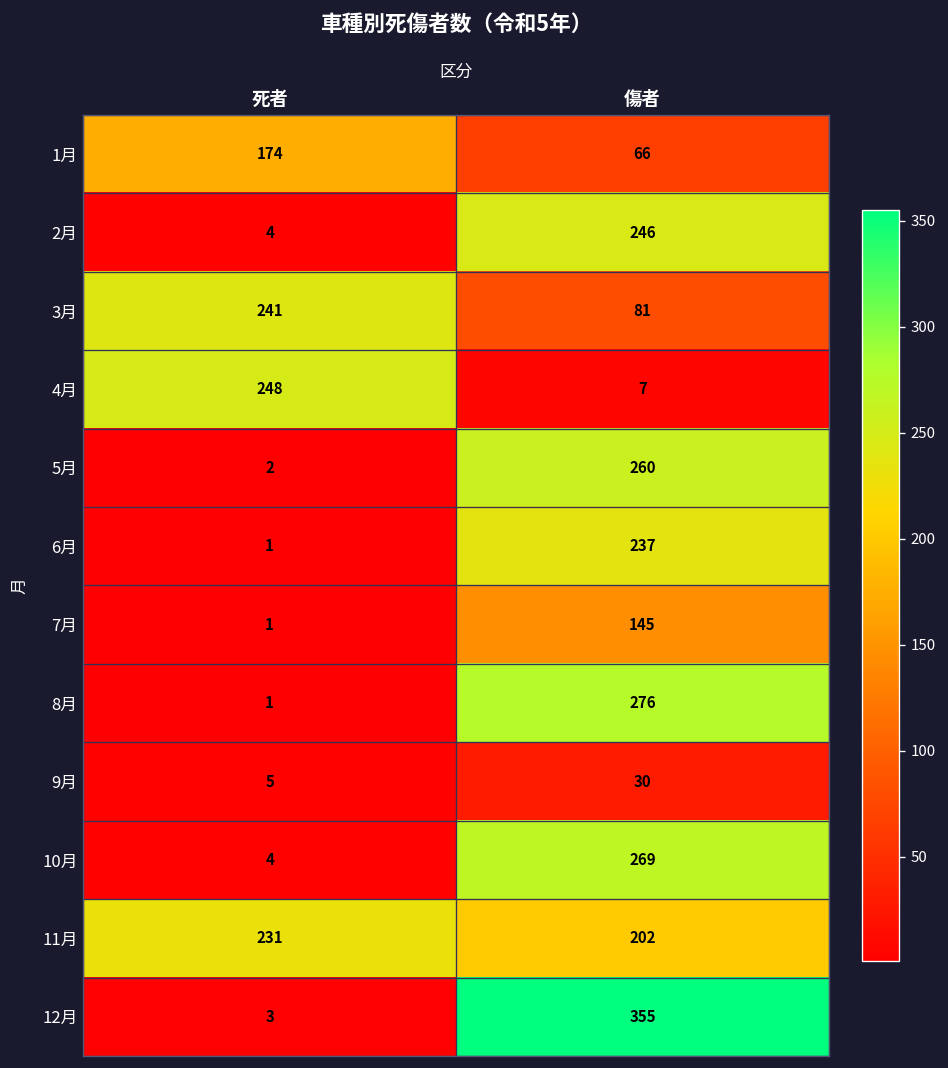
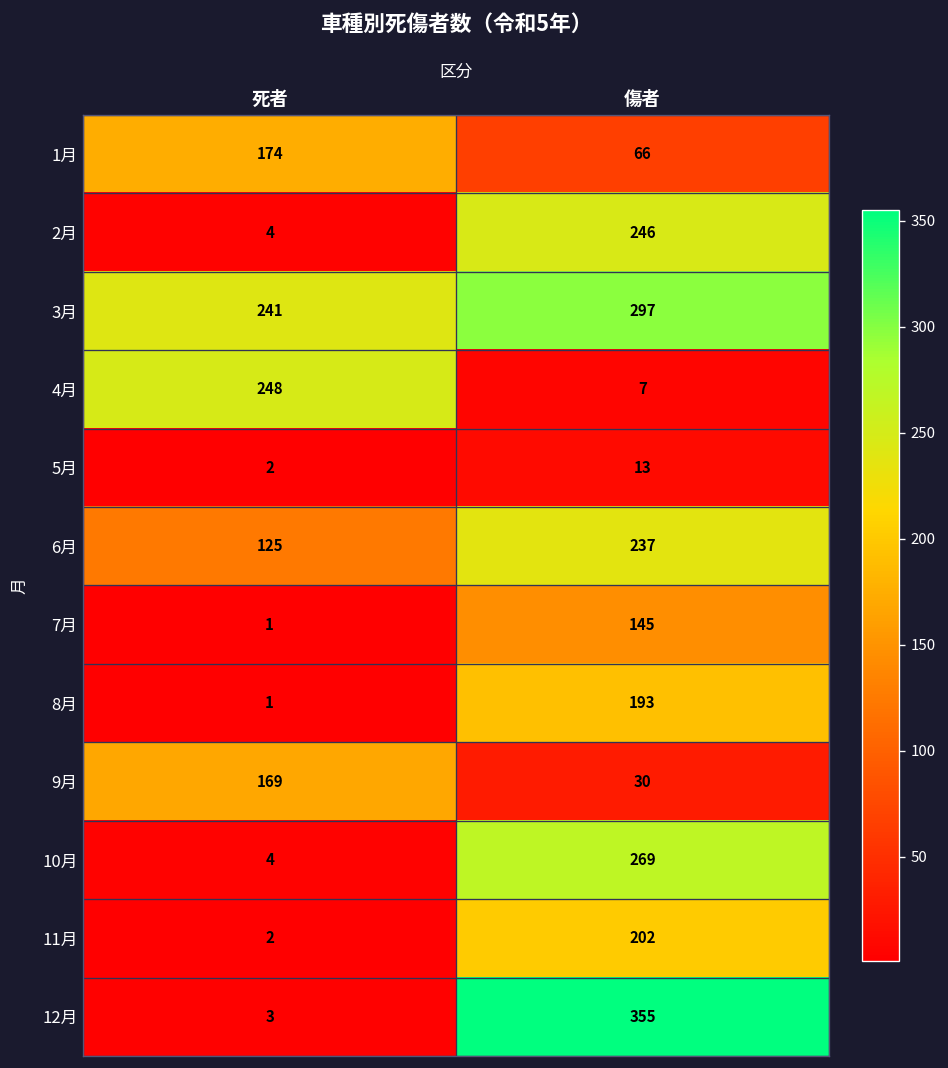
3月, 傷者: 81 -> 297
5月, 傷者: 260 -> 13
6月, 死者: 1 -> 125
8月, 傷者: 276 -> 193
9月, 死者: 5 -> 169
11月, 死者: 231 -> 2
